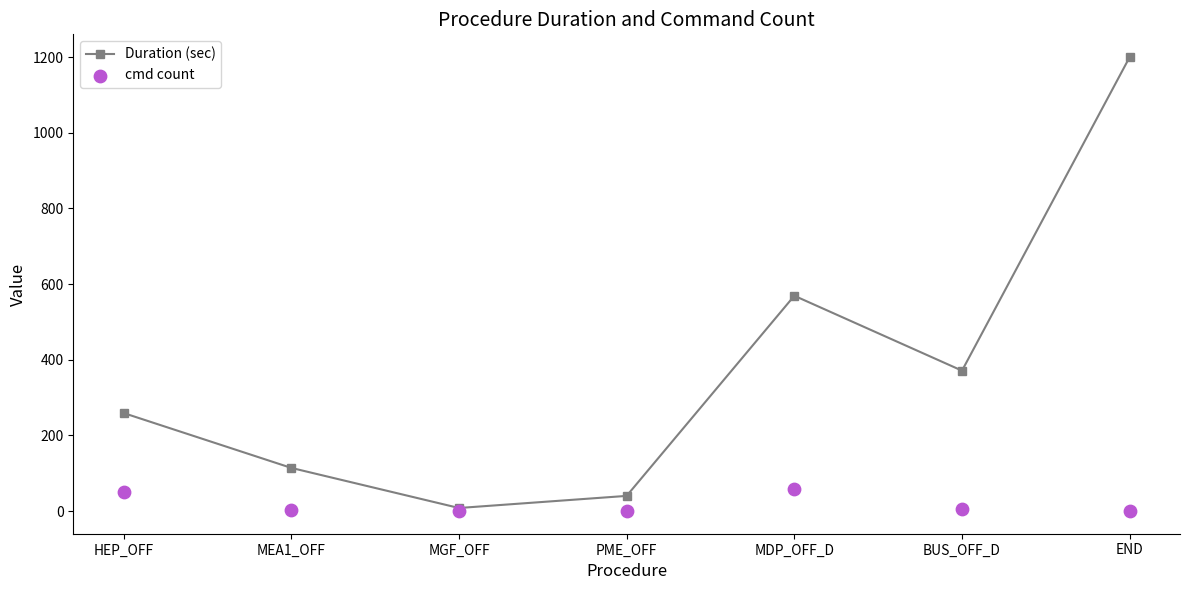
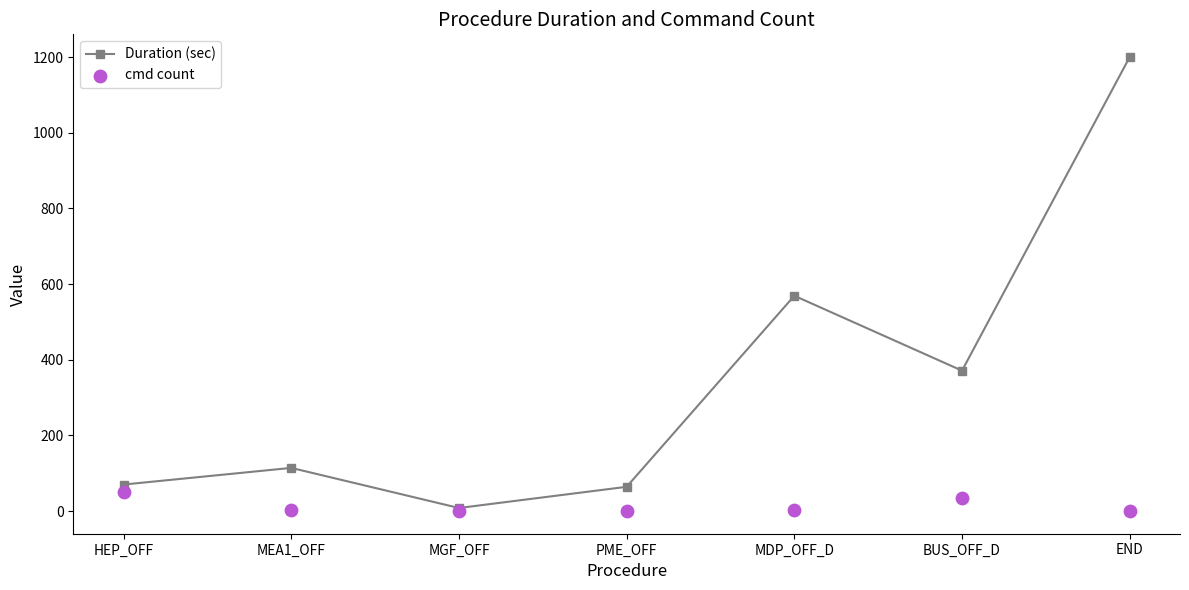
Duration (sec), HEP_OFF: 260 -> 70
Duration (sec), PME_OFF: 40 -> 60
cmd count, MDP_OFF_D: 60 -> 0
cmd count, BUS_OFF_D: 10 -> 40
